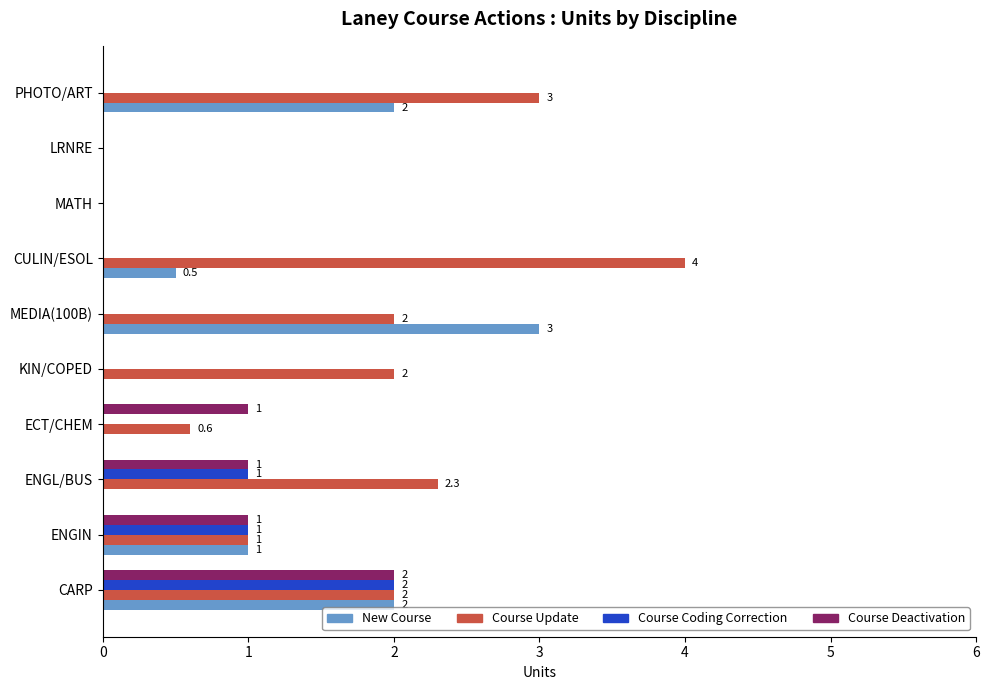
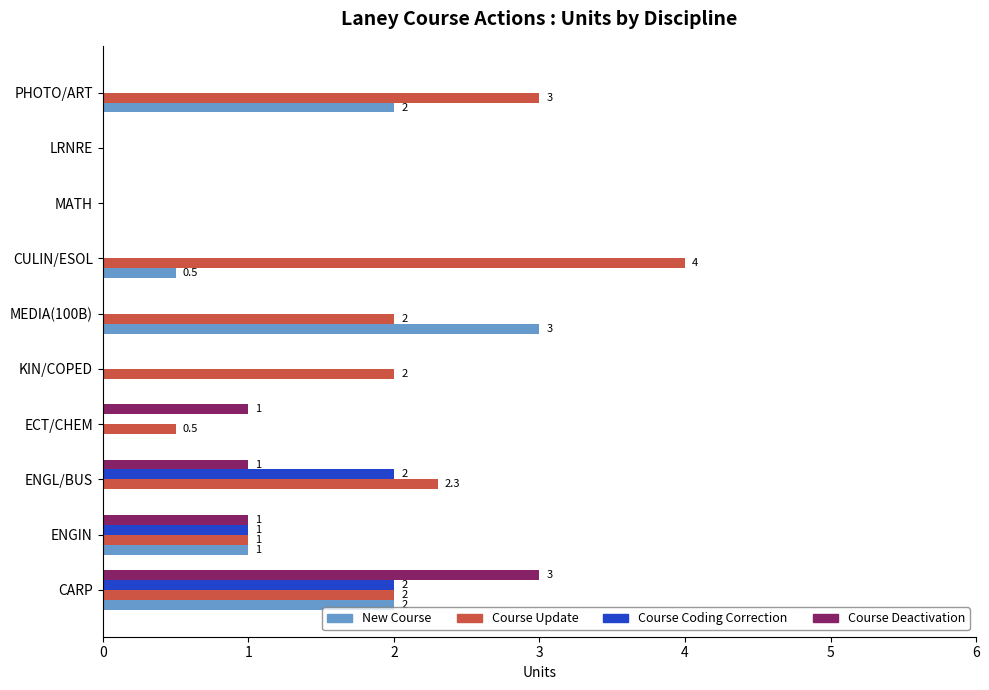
Course Update, ECT/CHEM: 0.6 -> 0.5
Course Coding Correction, ENGL/BUS: 1 -> 2
Course Deactivation, CARP: 2 -> 3
